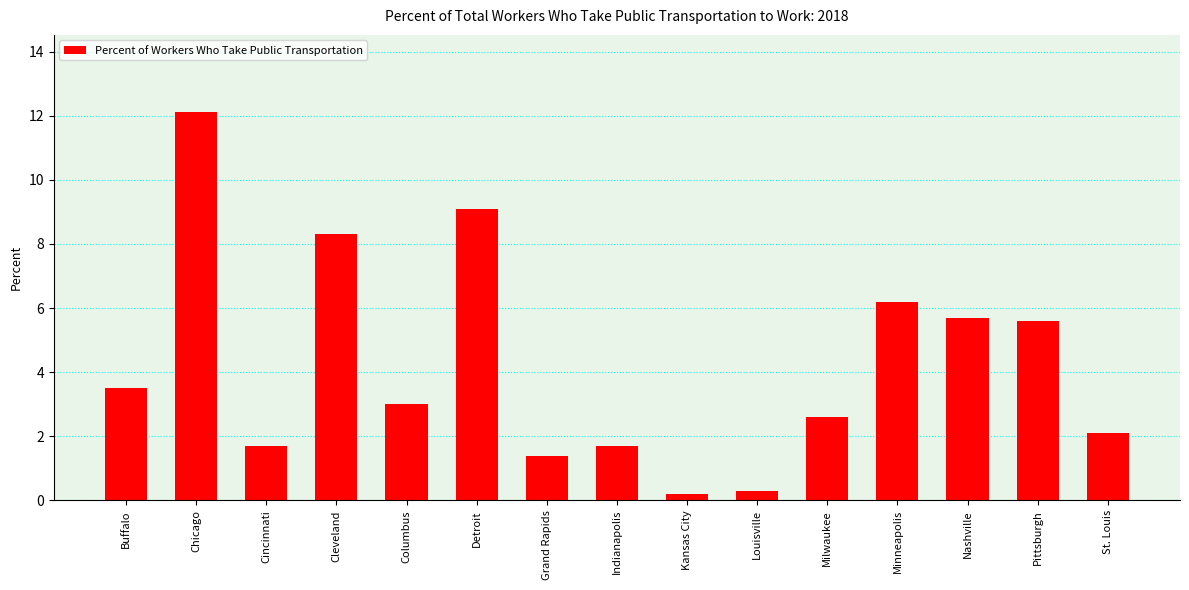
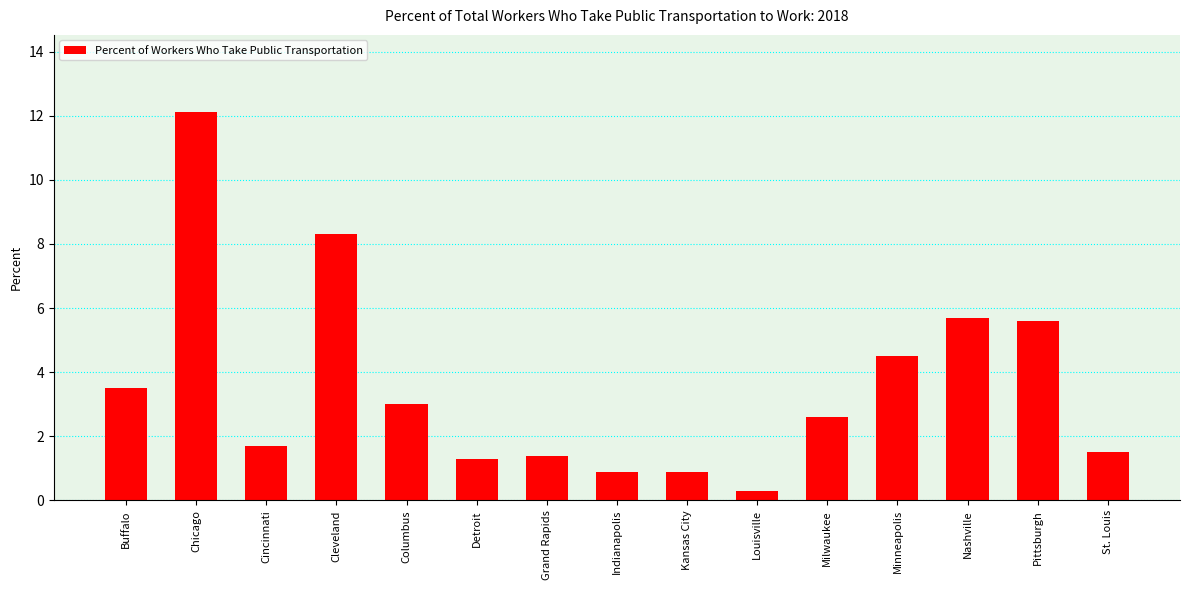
Detroit: 9.1 -> 1.3
Indianapolis: 1.7 -> 0.9
Kansas City: 0.2 -> 0.9
Minneapolis: 6.2 -> 4.5
St. Louis: 2.1 -> 1.5
